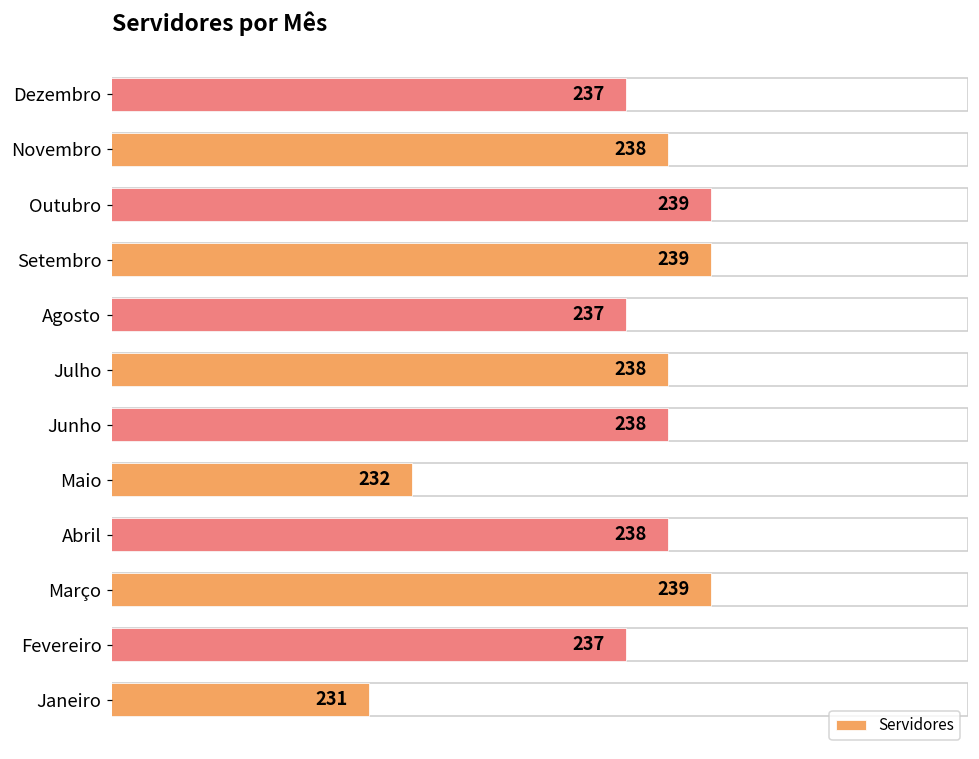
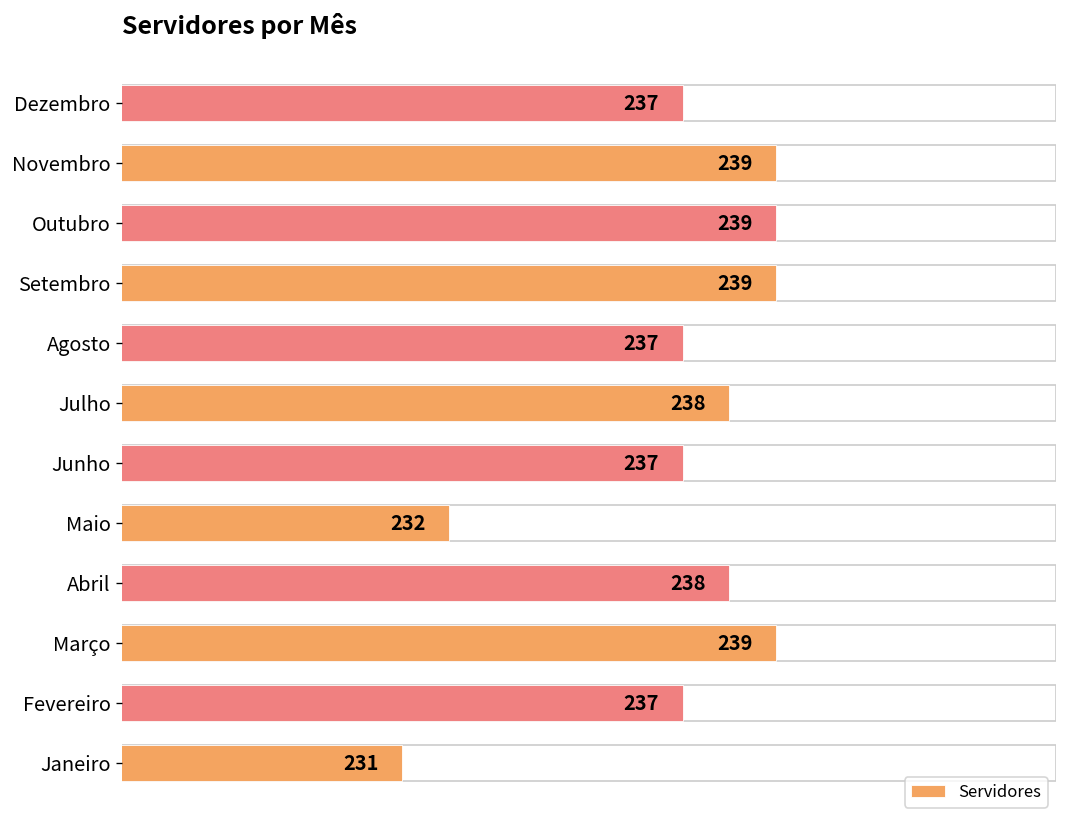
Novembro: 238 -> 239
Junho: 238 -> 237
